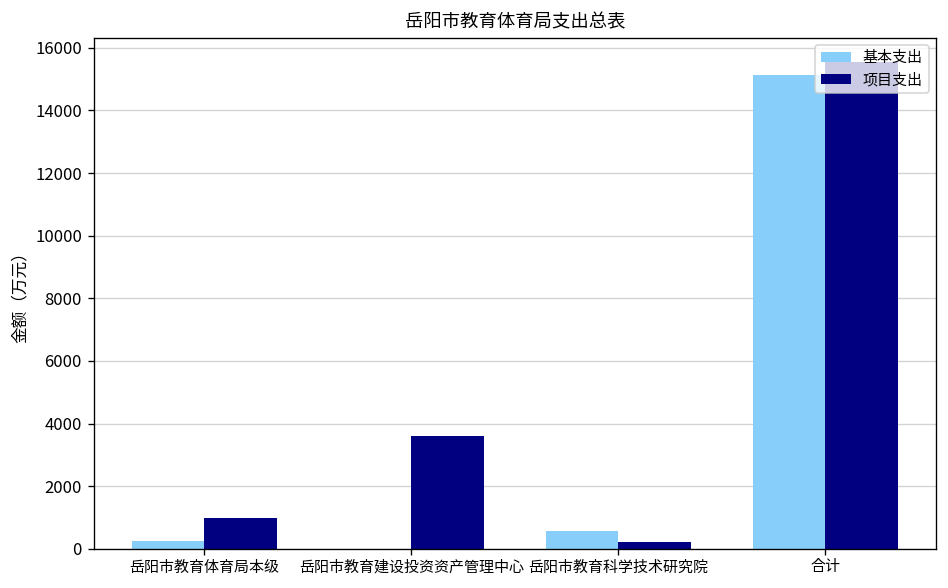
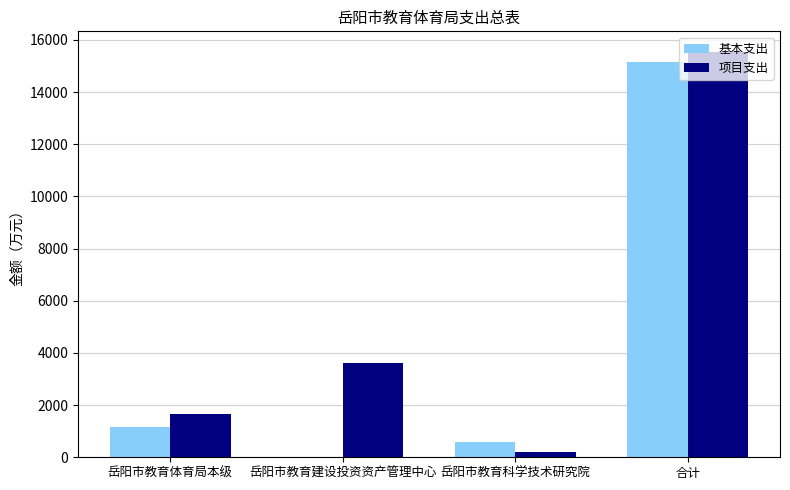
基本支出, 岳阳市教育体育局本级: 300 -> 1100
项目支出, 岳阳市教育体育局本级: 1000 -> 1700
